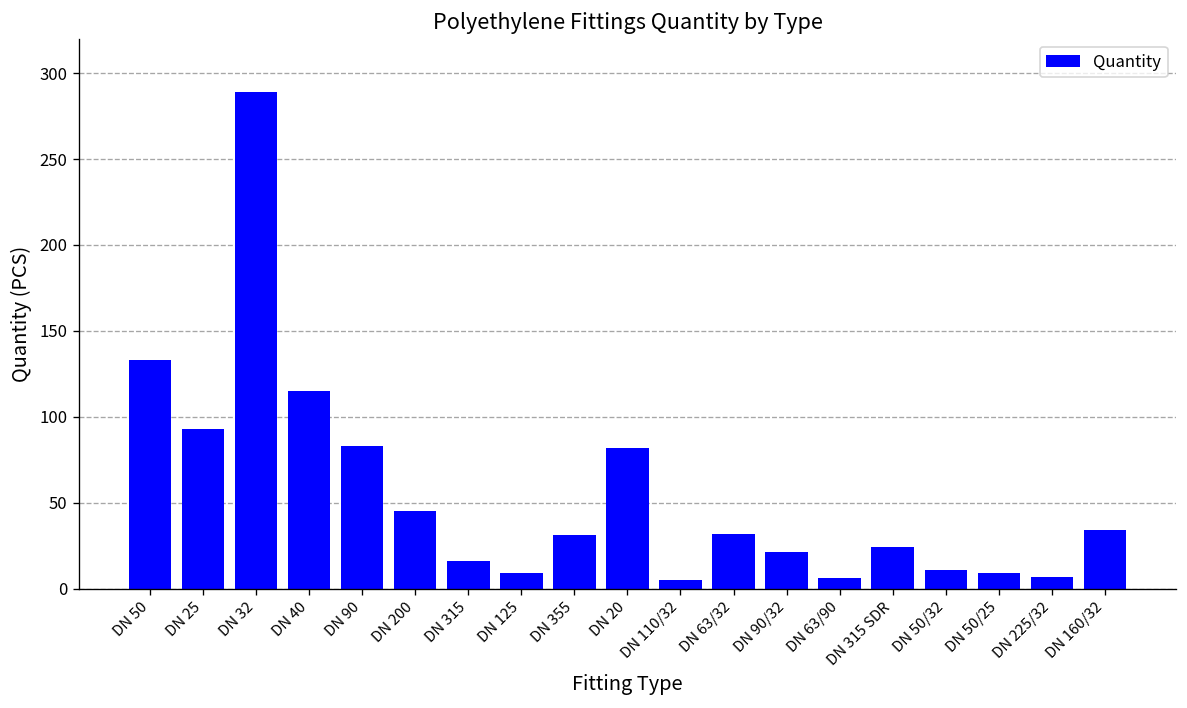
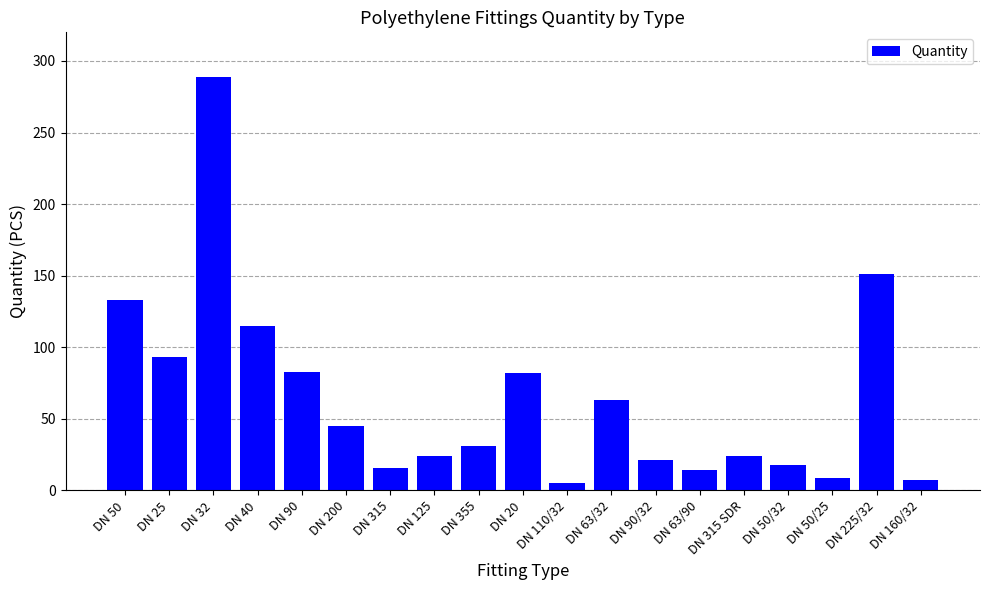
DN 125: 9 -> 24
DN 63/32: 32 -> 63
DN 63/90: 6 -> 14
DN 50/32: 11 -> 18
DN 225/32: 7 -> 151
DN 160/32: 34 -> 7
